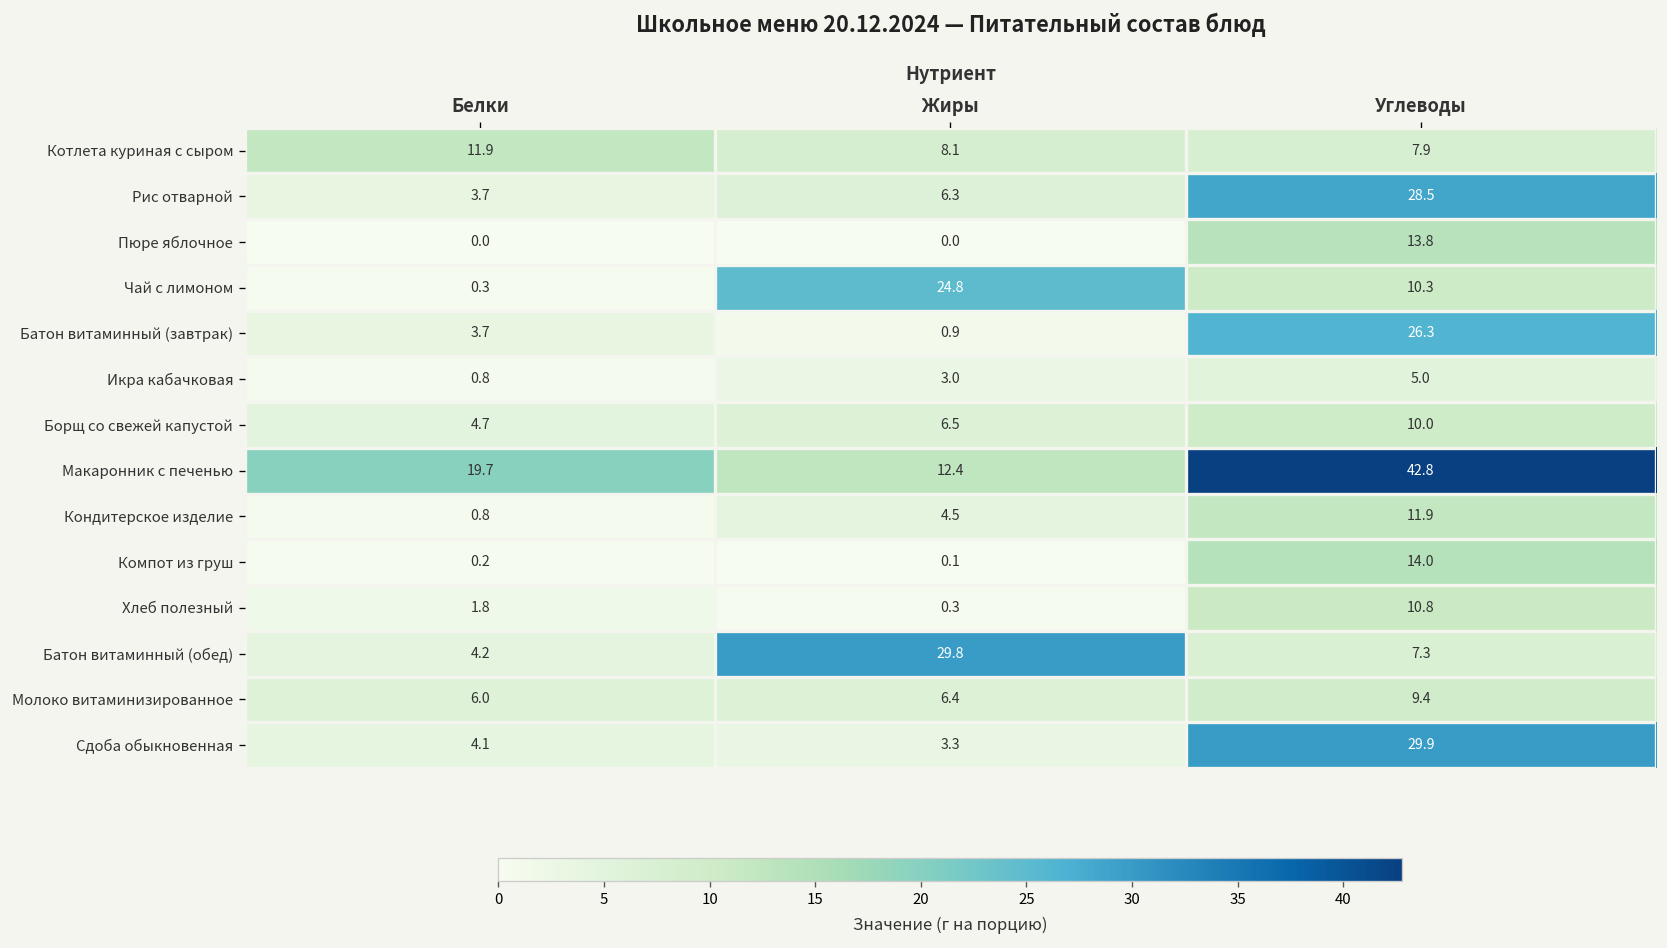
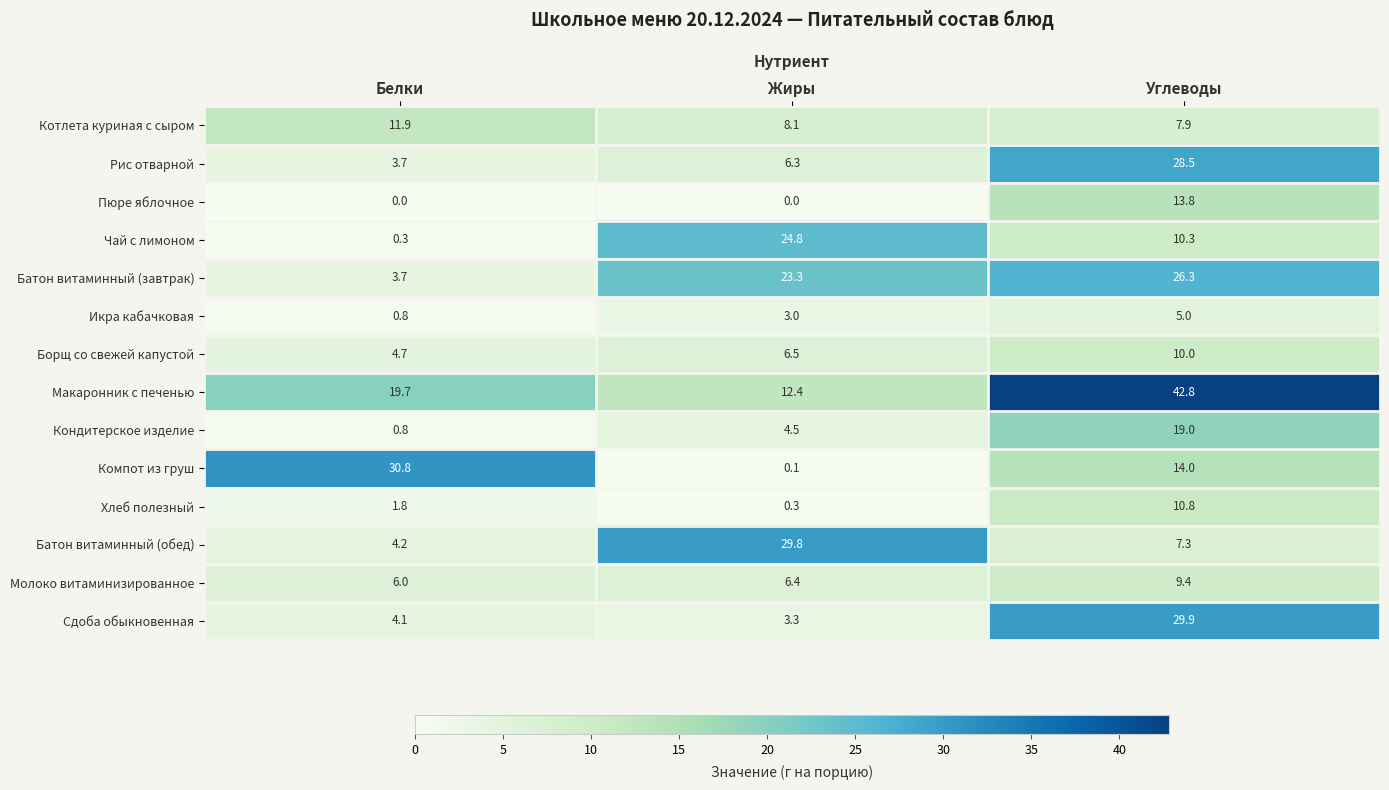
Батон витаминный (завтрак), Жиры: 0.9 -> 23.3
Кондитерское изделие, Углеводы: 11.9 -> 19.0
Компот из груш, Белки: 0.2 -> 30.8
